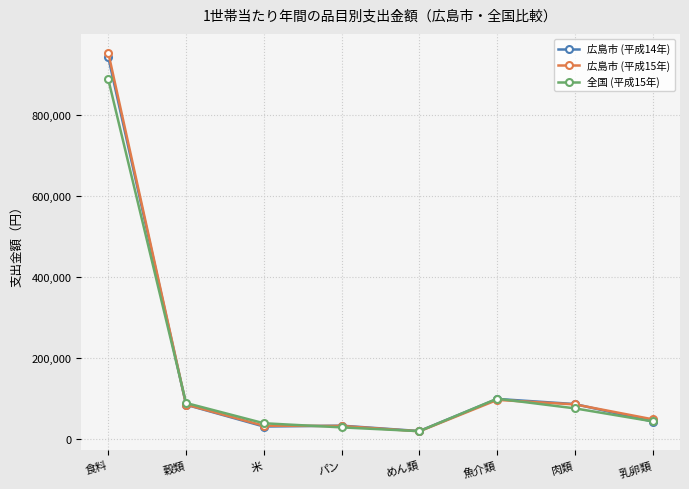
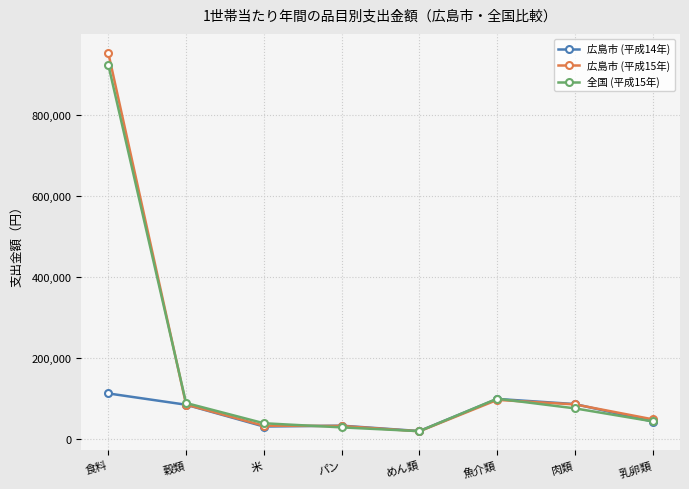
広島市 (平成14年), 食料: 940,000 -> 110,000
全国 (平成15年), 食料: 890,000 -> 920,000
